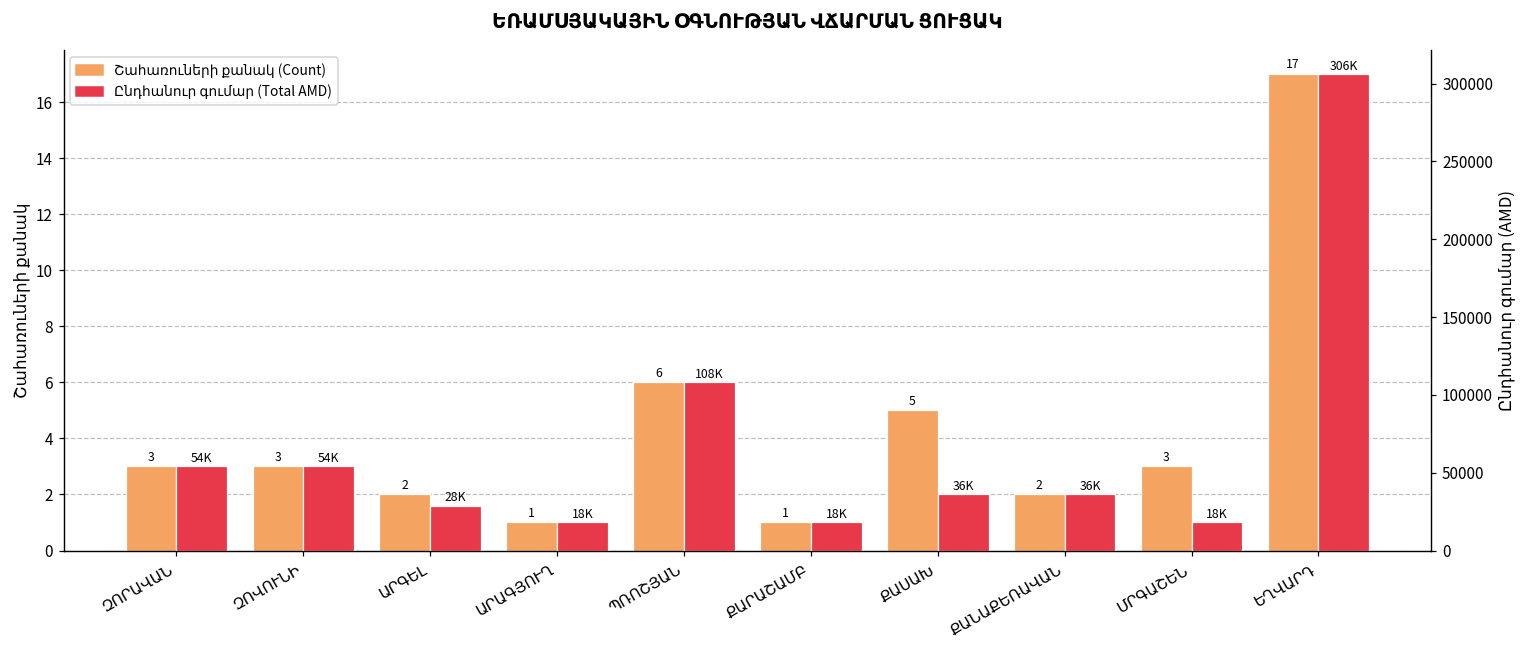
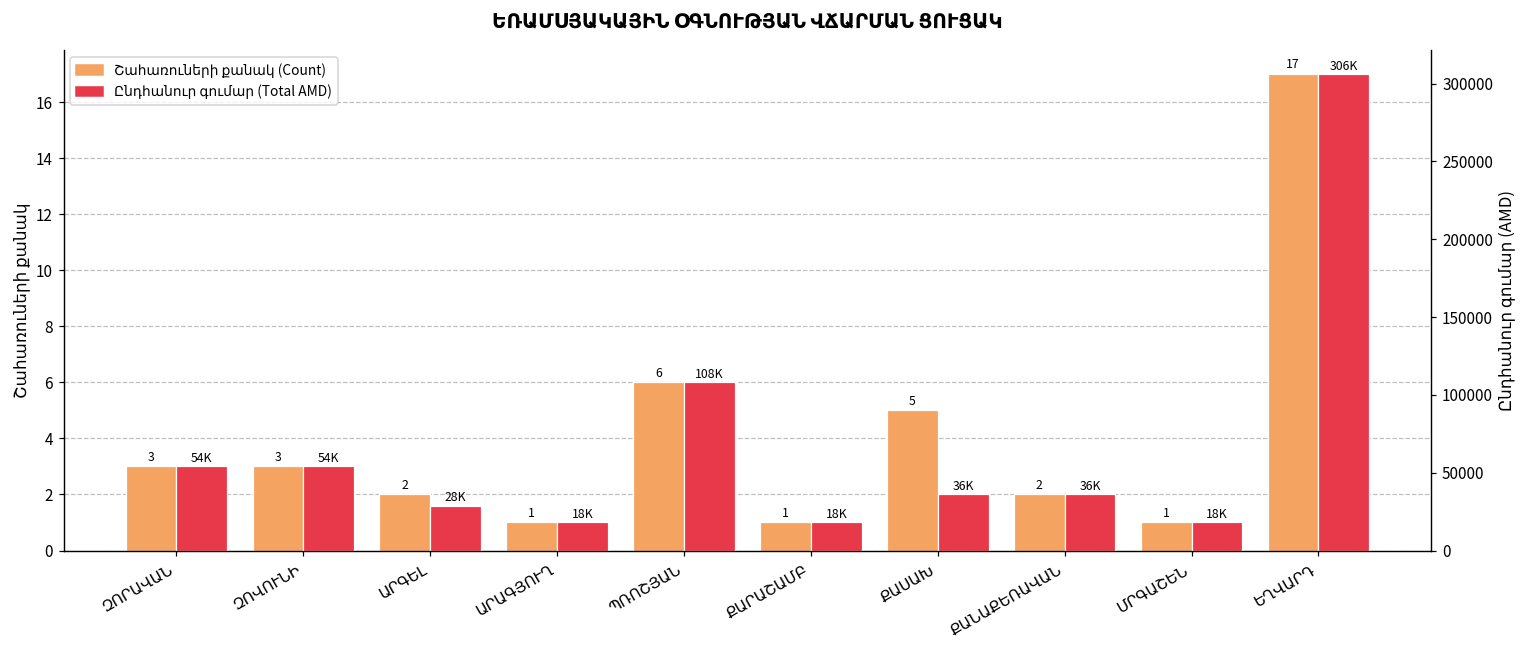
Շահառուների քանակ (Count), ՄՐԳԱՇԵՆ: 3 -> 1
